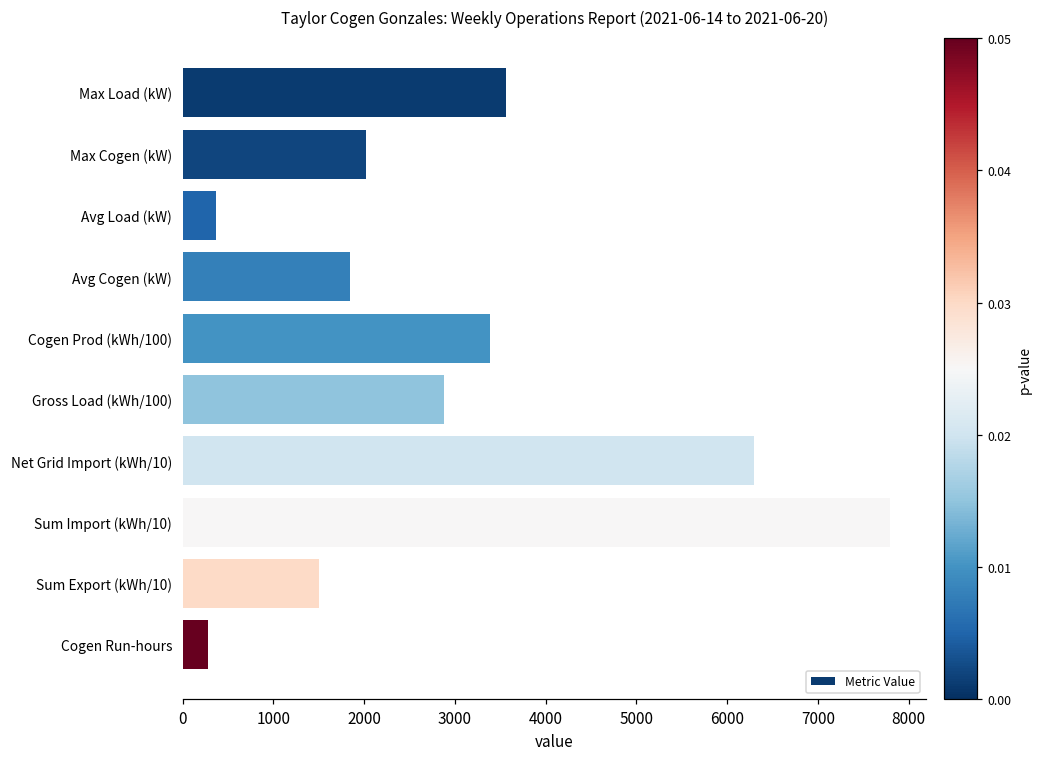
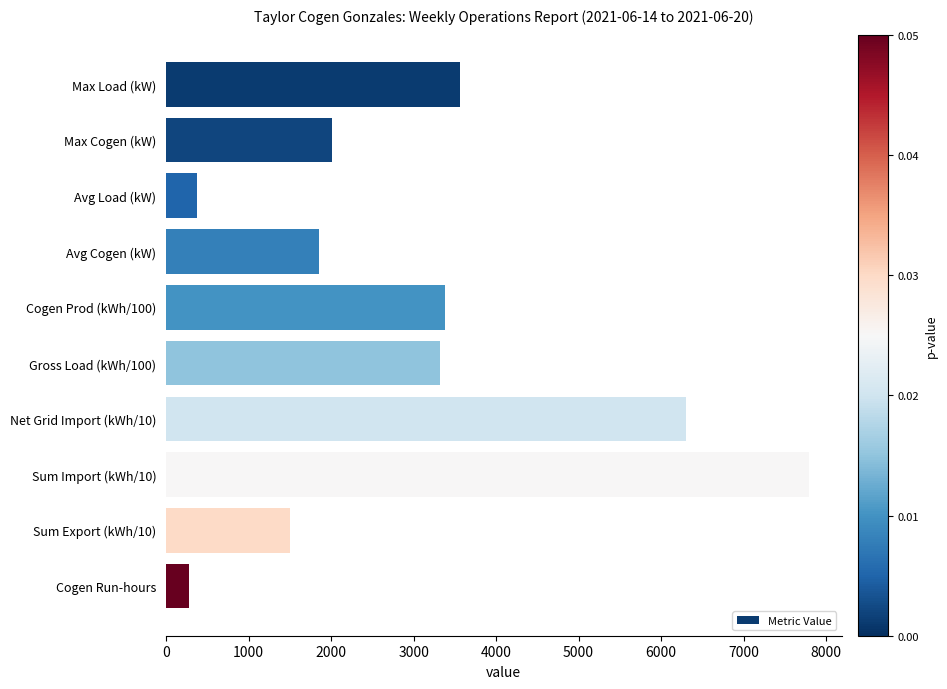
Gross Load (kWh/100): 2900 -> 3300
